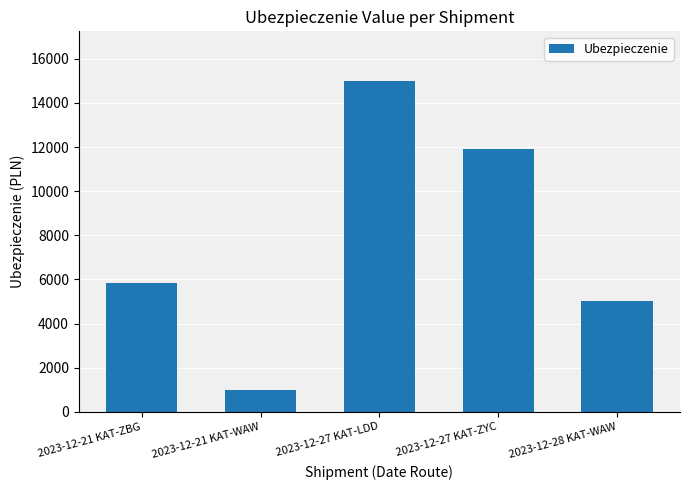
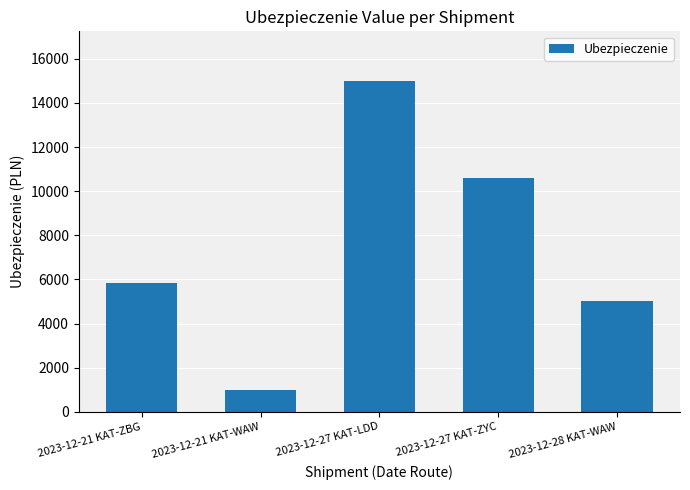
2023-12-27 KAT-ZYC: 11900 -> 10600
